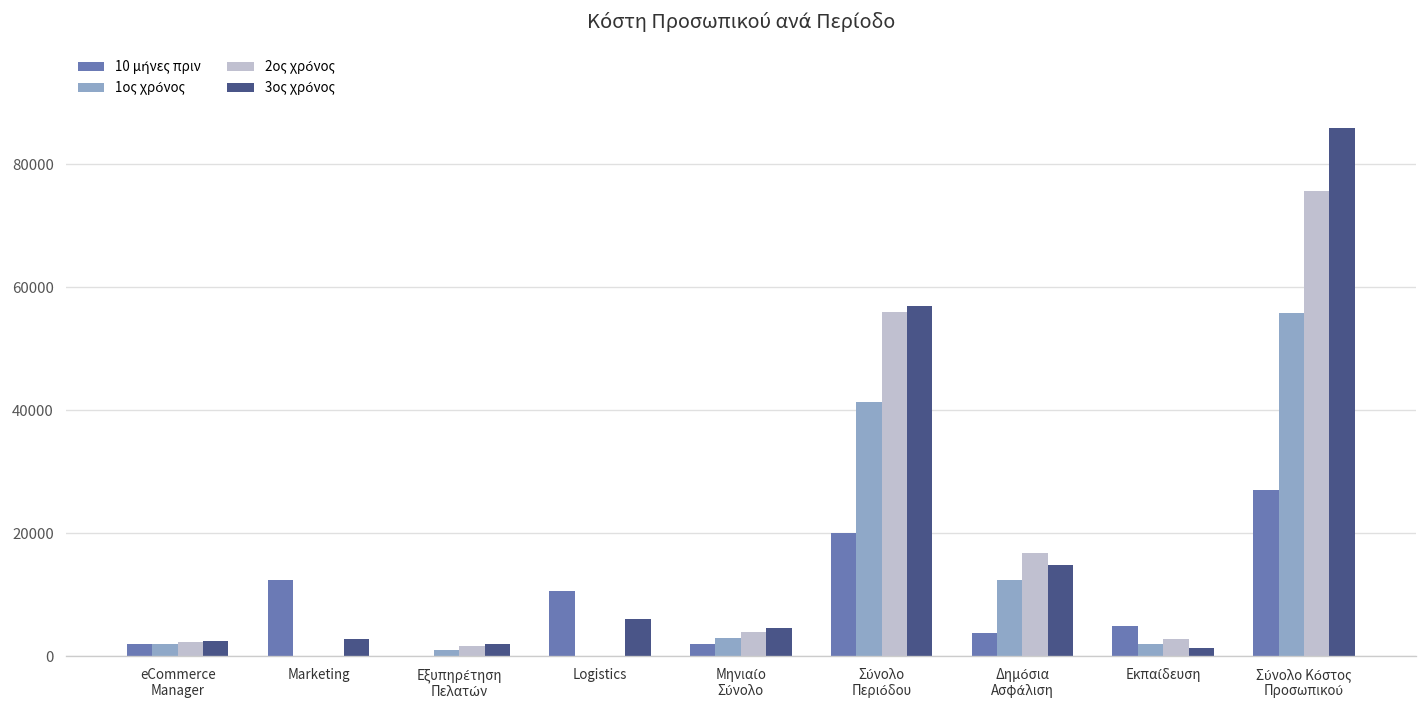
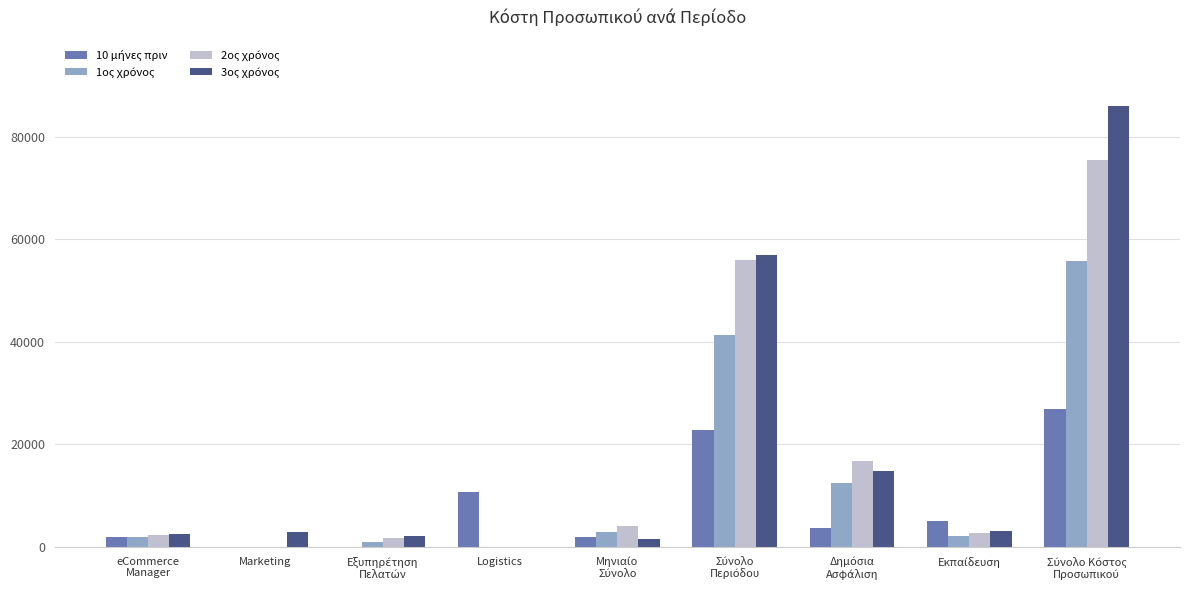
10 μήνες πριν, Marketing: 12000 -> 0
3ος χρόνος, Logistics: 6000 -> 0
3ος χρόνος, Μηνιαίο Σύνολο: 5000 -> 2000
10 μήνες πριν, Σύνολο Περιόδου: 20000 -> 23000
3ος χρόνος, Εκπαίδευση: 1000 -> 3000
